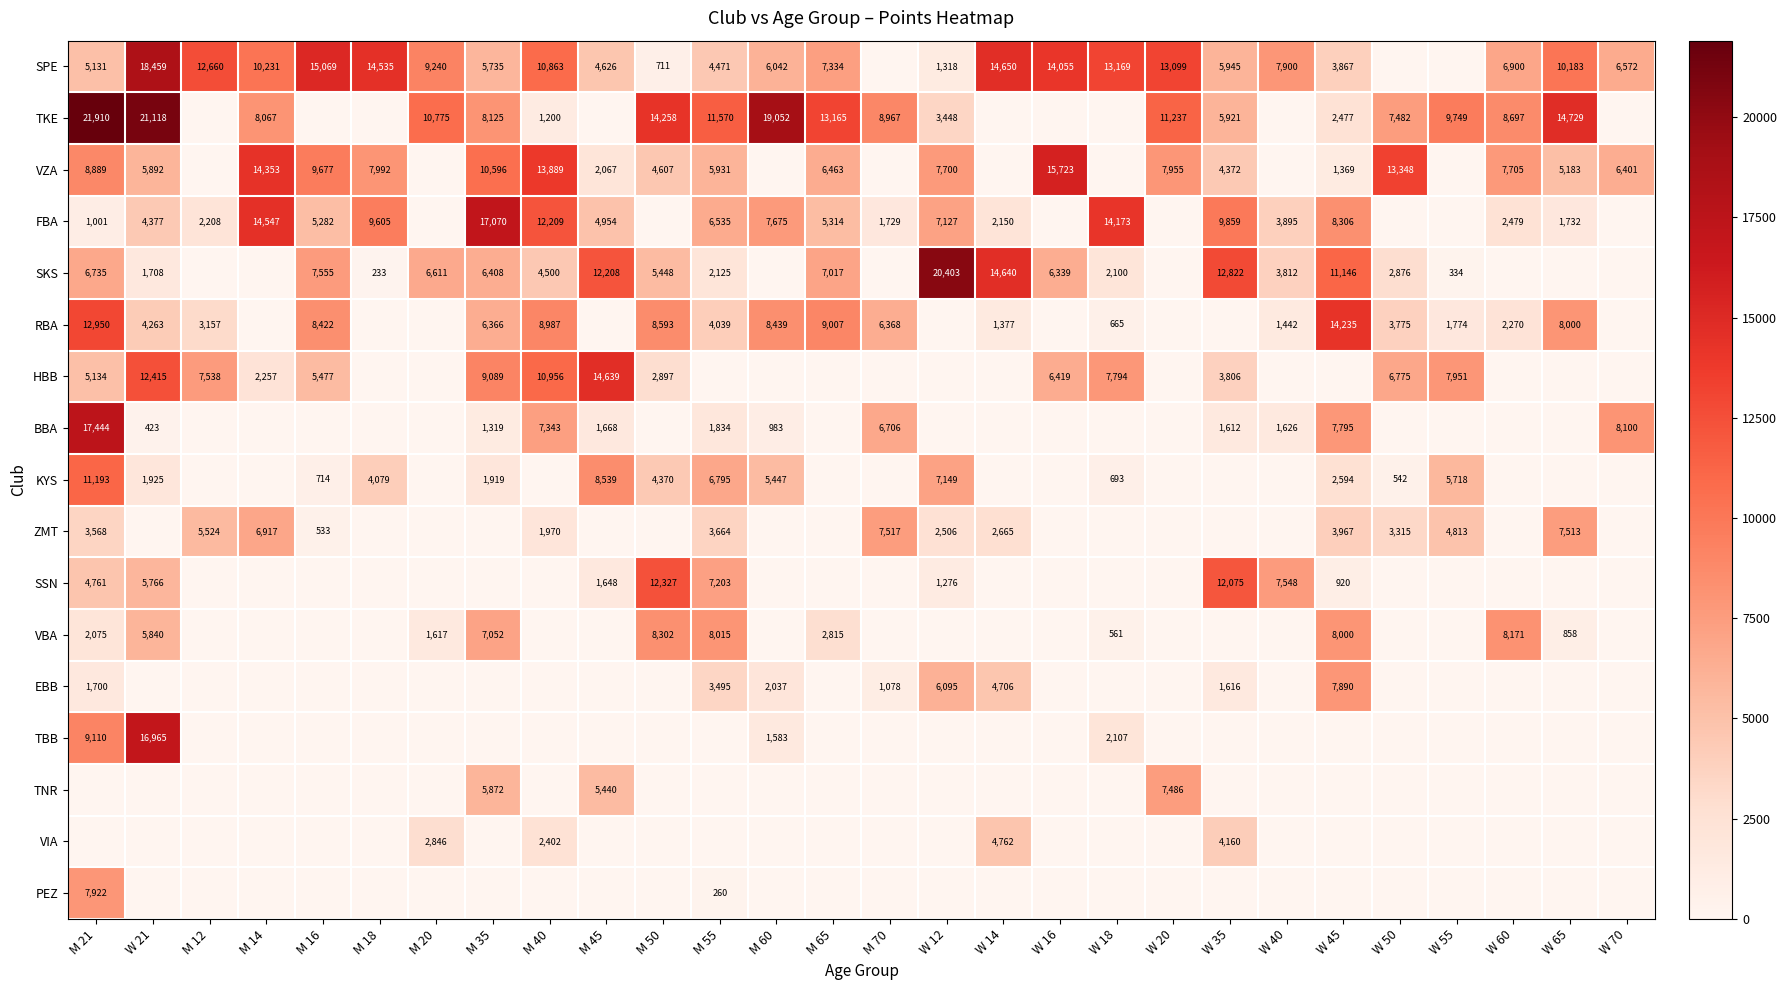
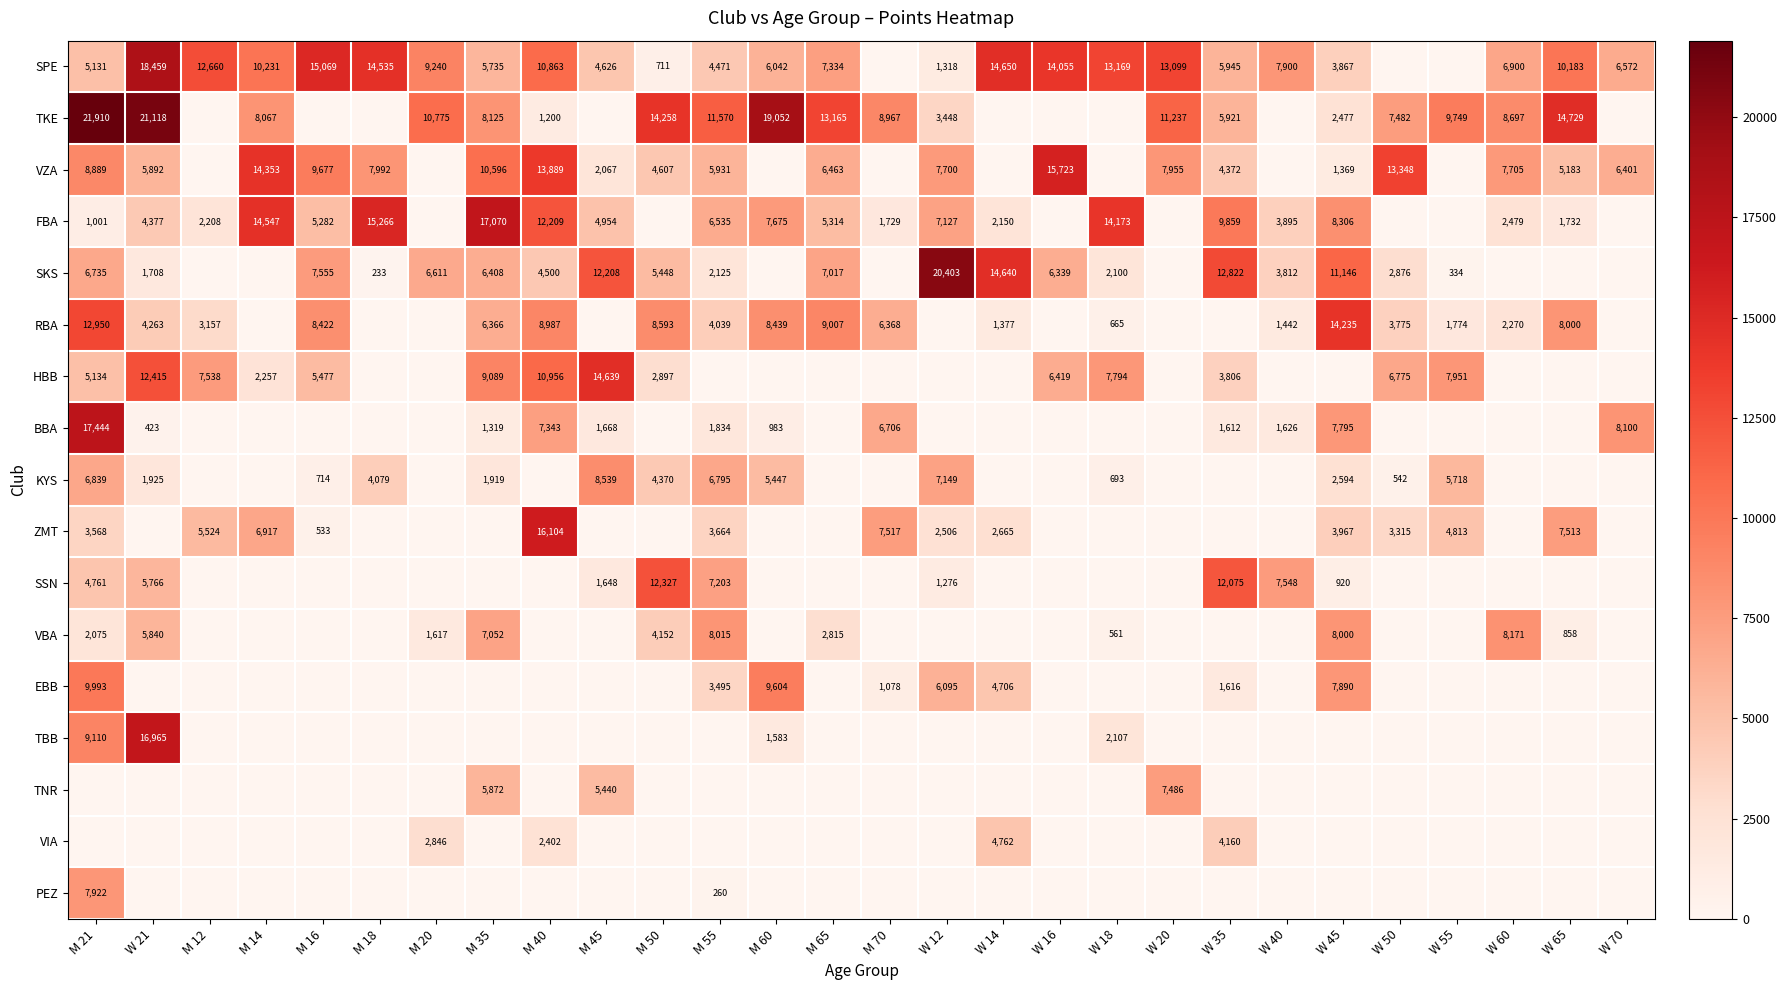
FBA, M 18: 9,605 -> 15,266
KYS, M 21: 11,193 -> 6,839
ZMT, M 40: 1,970 -> 16,104
VBA, M 50: 8,302 -> 4,152
EBB, M 21: 1,700 -> 9,993
EBB, M 60: 2,037 -> 9,604
